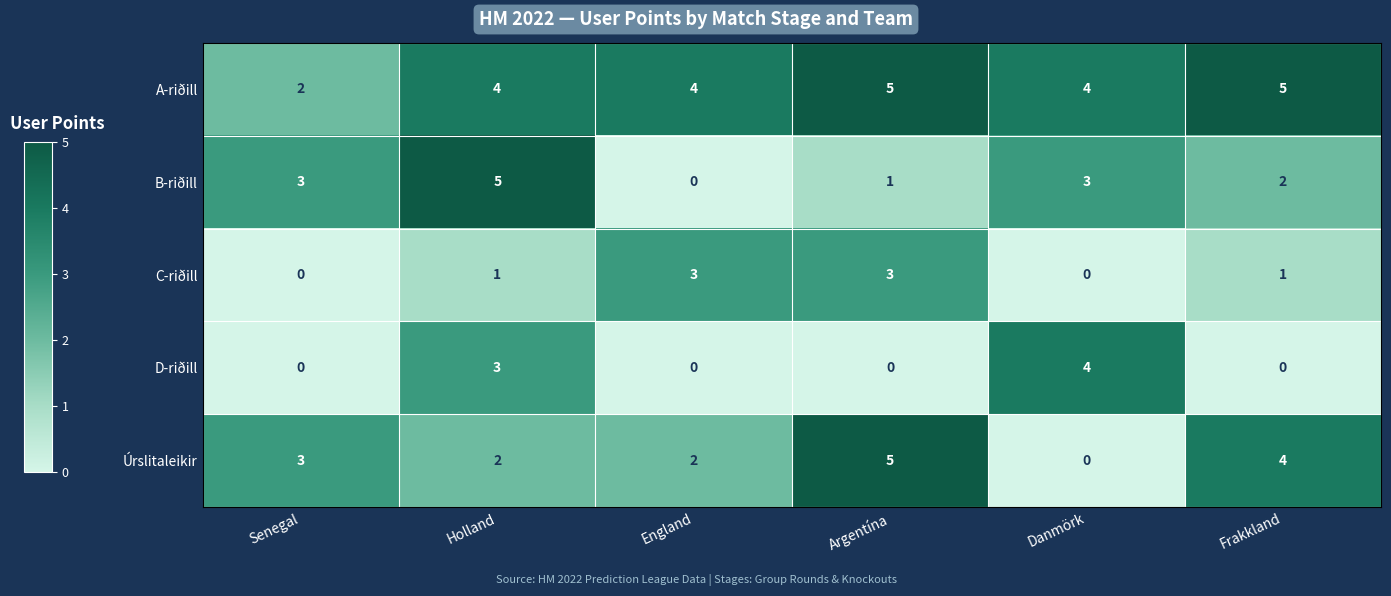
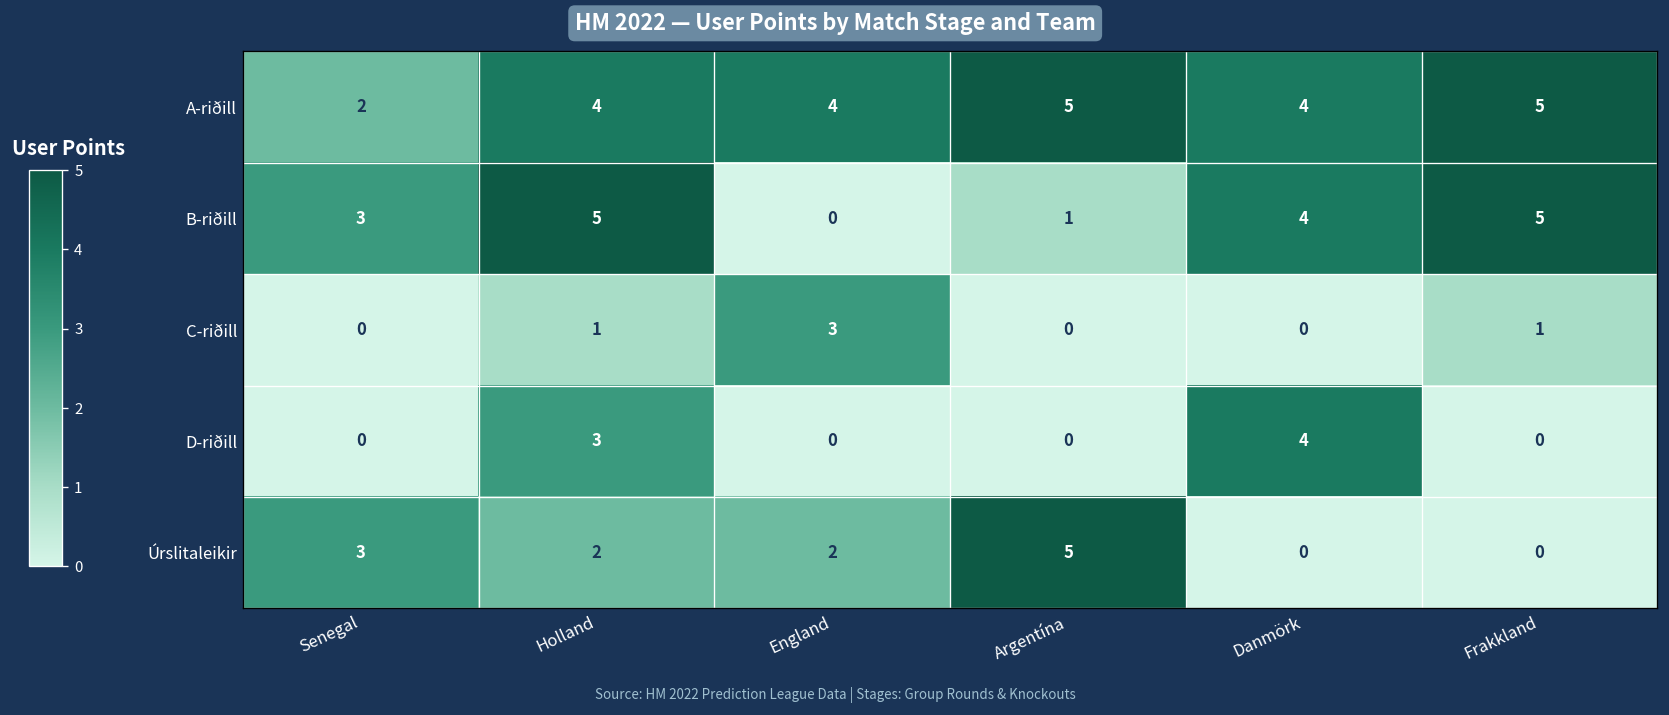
B-riðill, Danmörk: 3 -> 4
B-riðill, Frakkland: 2 -> 5
C-riðill, Argentína: 3 -> 0
Úrslitaleikir, Frakkland: 4 -> 0
